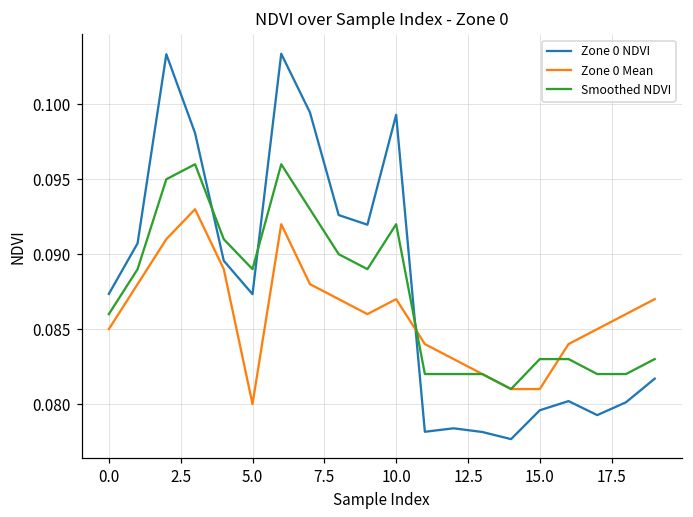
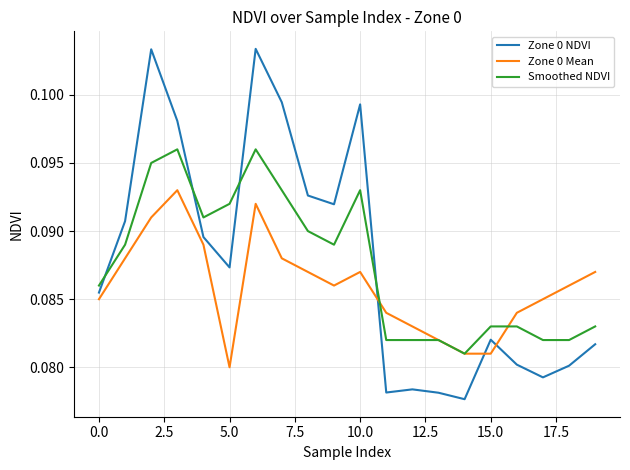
Zone 0 NDVI, 0.0: 0.0873 -> 0.0855
Smoothed NDVI, 5.0: 0.089 -> 0.092
Smoothed NDVI, 10.0: 0.092 -> 0.093
Zone 0 NDVI, 15.0: 0.0796 -> 0.0820
